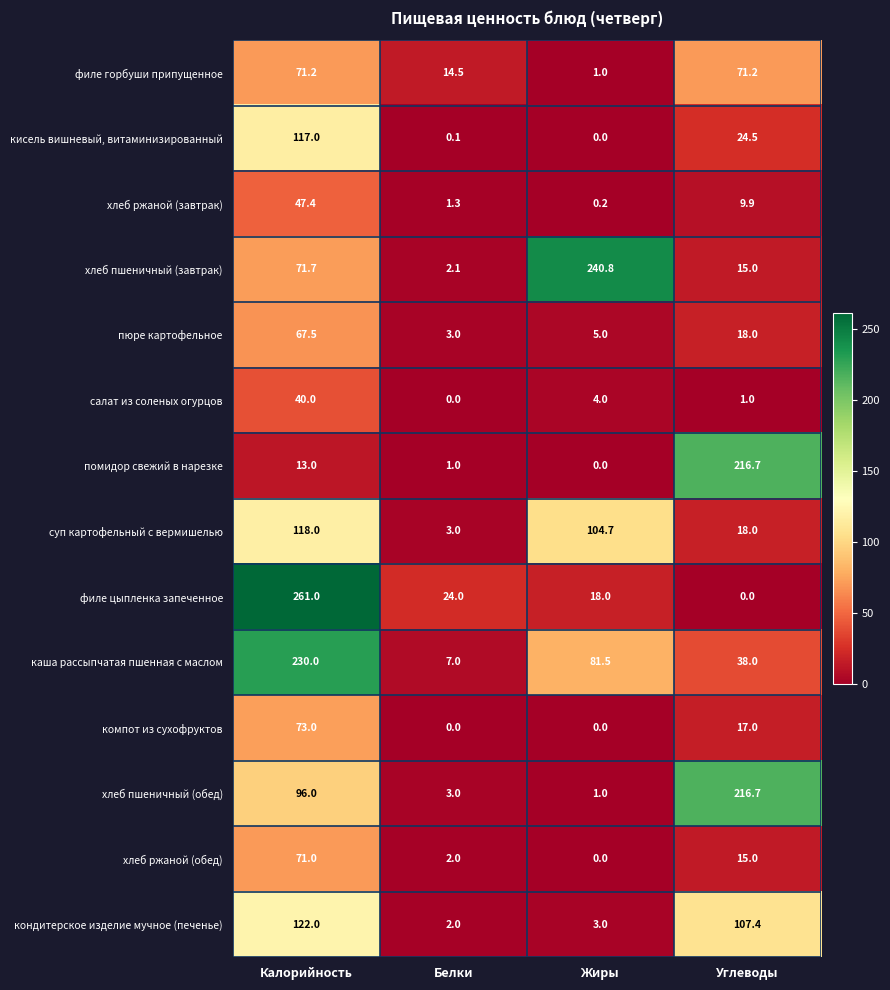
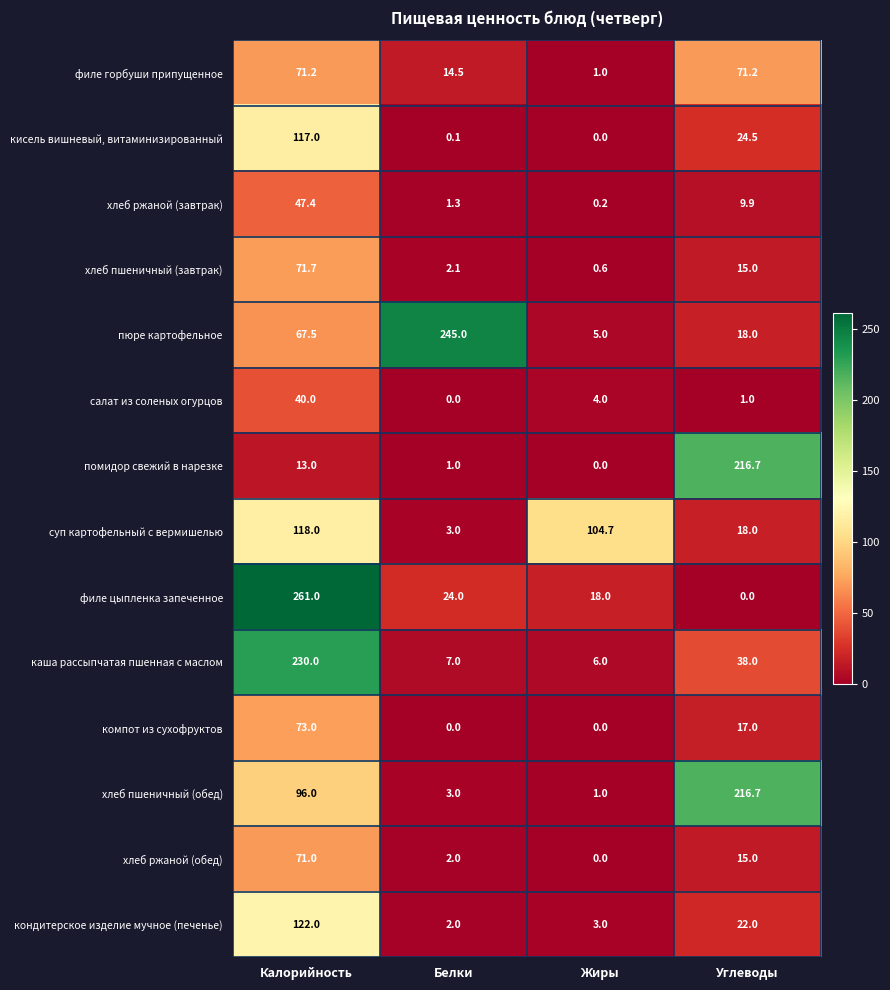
хлеб пшеничный (завтрак), Жиры: 240.8 -> 0.6
пюре картофельное, Белки: 3.0 -> 245.0
каша рассыпчатая пшенная с маслом, Жиры: 81.5 -> 6.0
кондитерское изделие мучное (печенье), Углеводы: 107.4 -> 22.0
